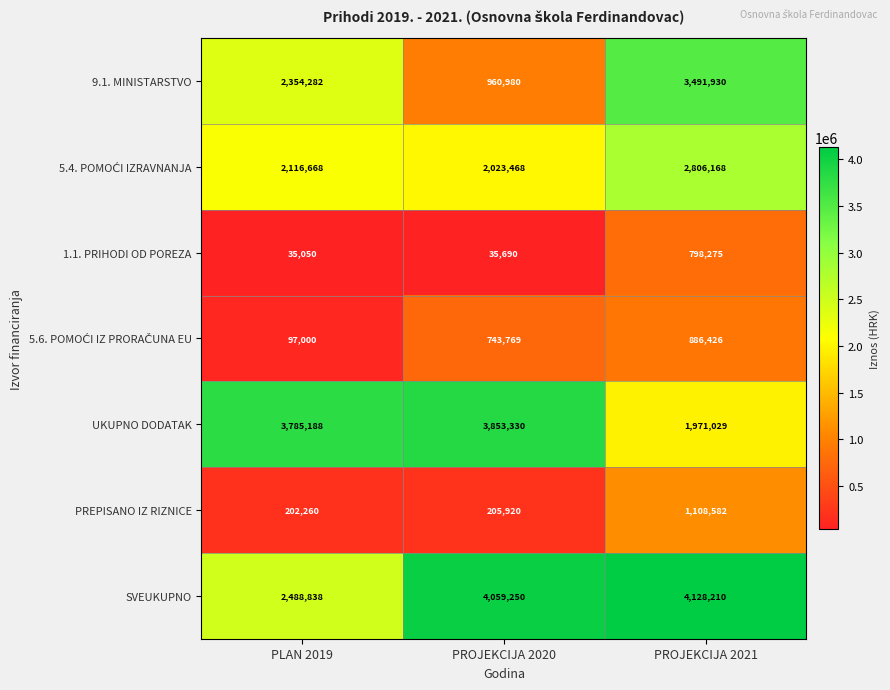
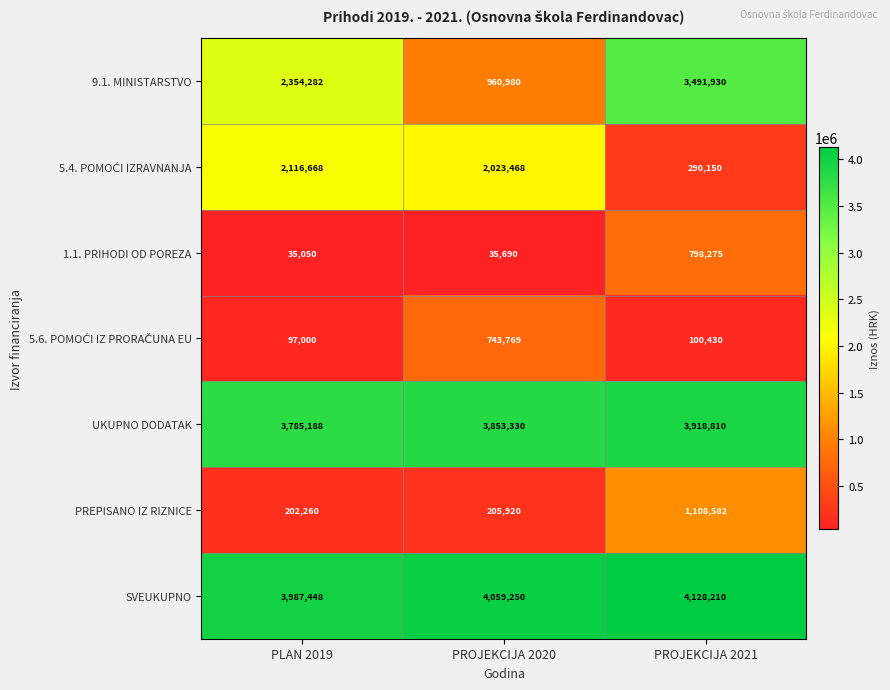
5.4. POMOĆI IZRAVNANJA, PROJEKCIJA 2021: 2,806,168 -> 290,150
5.6. POMOĆI IZ PRORAČUNA EU, PROJEKCIJA 2021: 886,426 -> 100,430
UKUPNO DODATAK, PROJEKCIJA 2021: 1,971,029 -> 3,918,810
SVEUKUPNO, PLAN 2019: 2,488,838 -> 3,987,448
